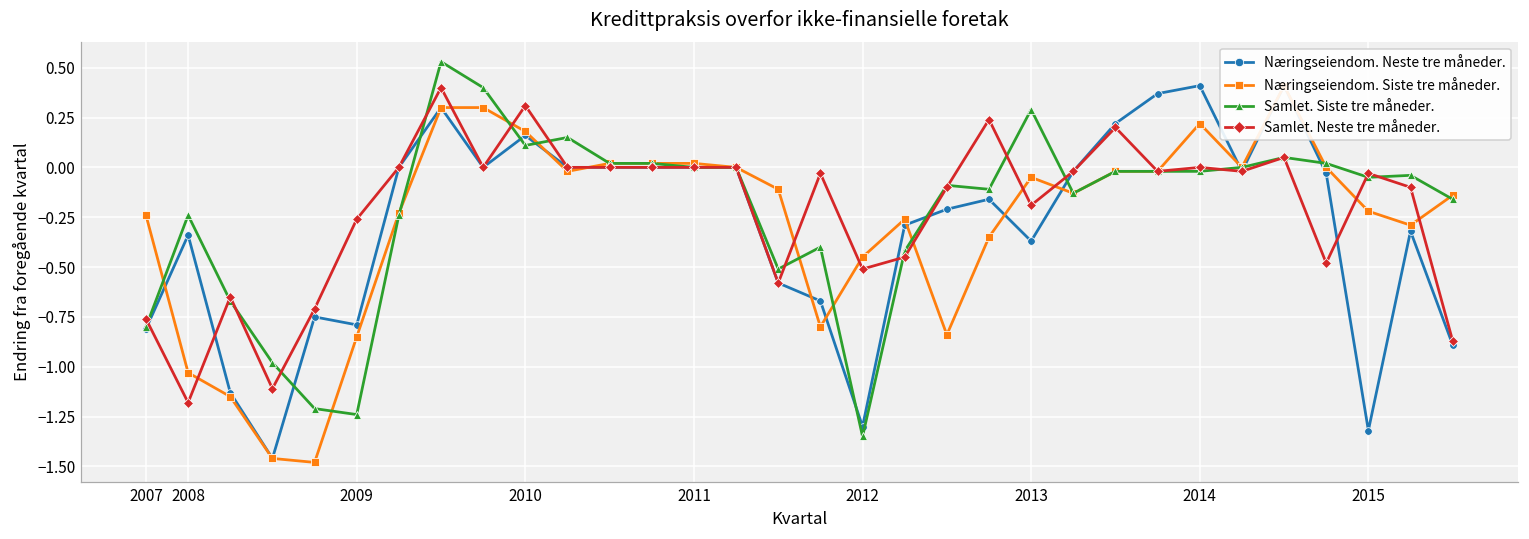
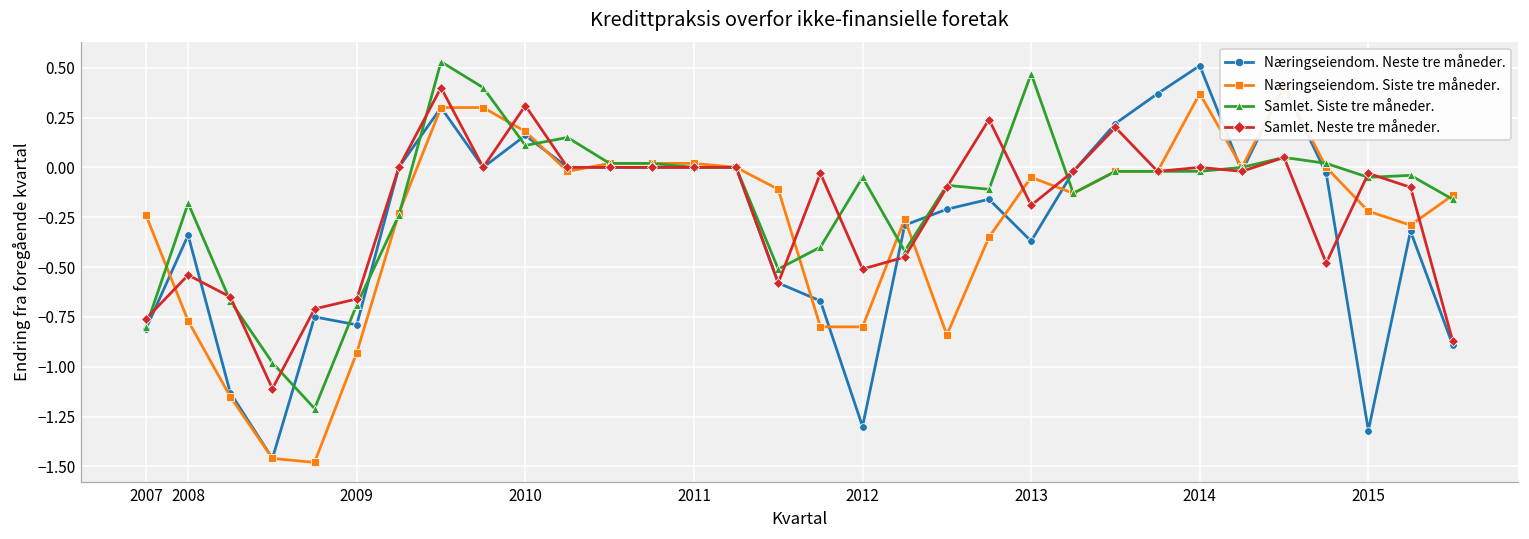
Næringseiendom. Siste tre måneder., 2008: -1.03 -> -0.77
Samlet. Siste tre måneder., 2008: -0.24 -> -0.18
Samlet. Neste tre måneder., 2008: -1.18 -> -0.54
Næringseiendom. Siste tre måneder., 2009: -0.85 -> -0.93
Samlet. Siste tre måneder., 2009: -1.24 -> -0.69
Samlet. Neste tre måneder., 2009: -0.26 -> -0.66
Næringseiendom. Siste tre måneder., 2012: -0.45 -> -0.80
Samlet. Siste tre måneder., 2012: -1.35 -> -0.05
Samlet. Siste tre måneder., 2013: 0.29 -> 0.47
Næringseiendom. Neste tre måneder., 2014: 0.41 -> 0.51
Næringseiendom. Siste tre måneder., 2014: 0.22 -> 0.37
